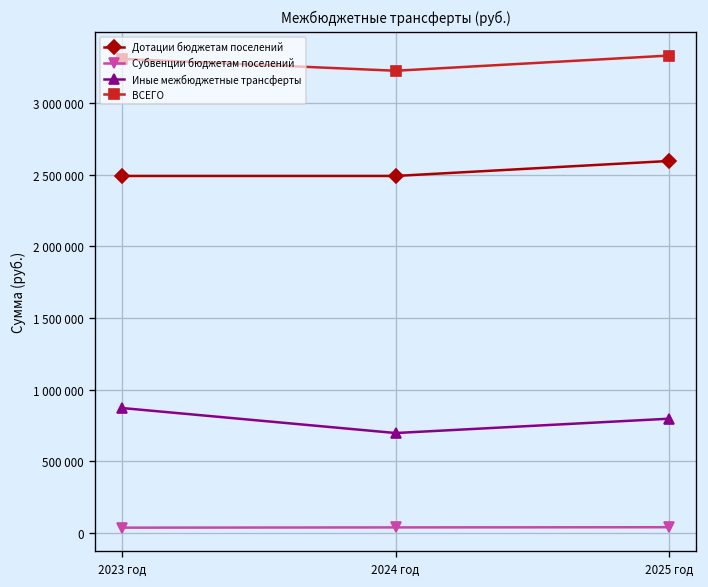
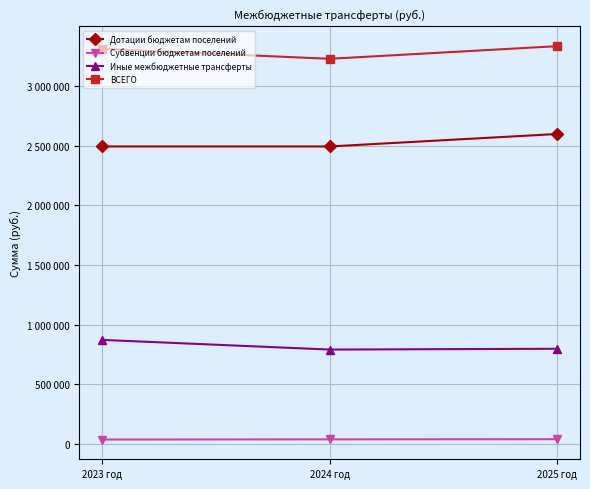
Иные межбюджетные трансферты, 2024 год: 700000 -> 790000
